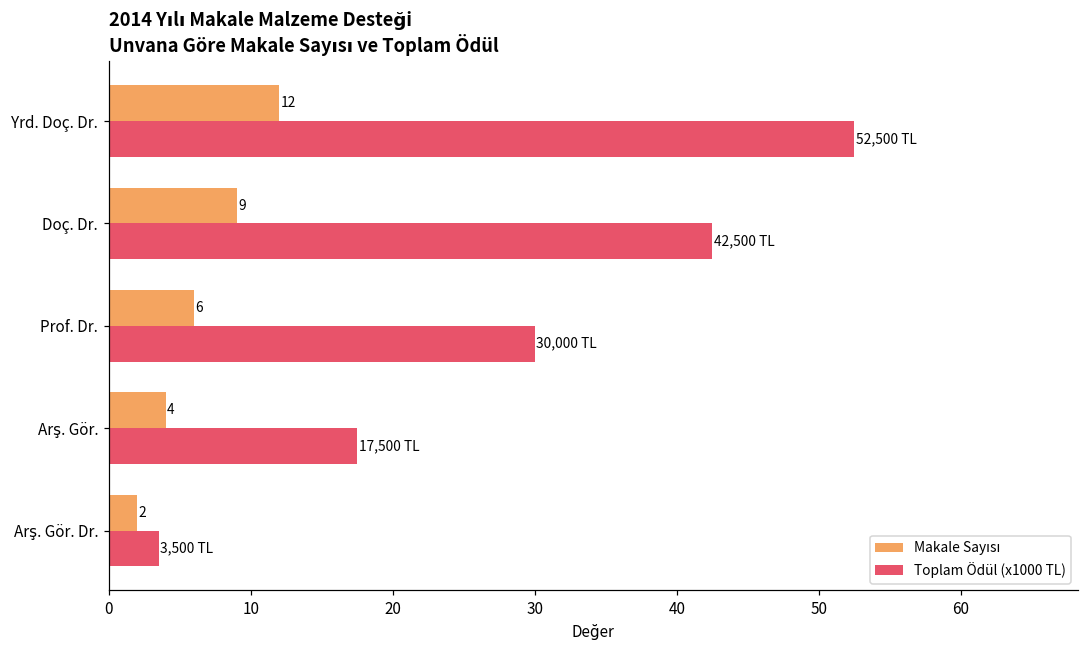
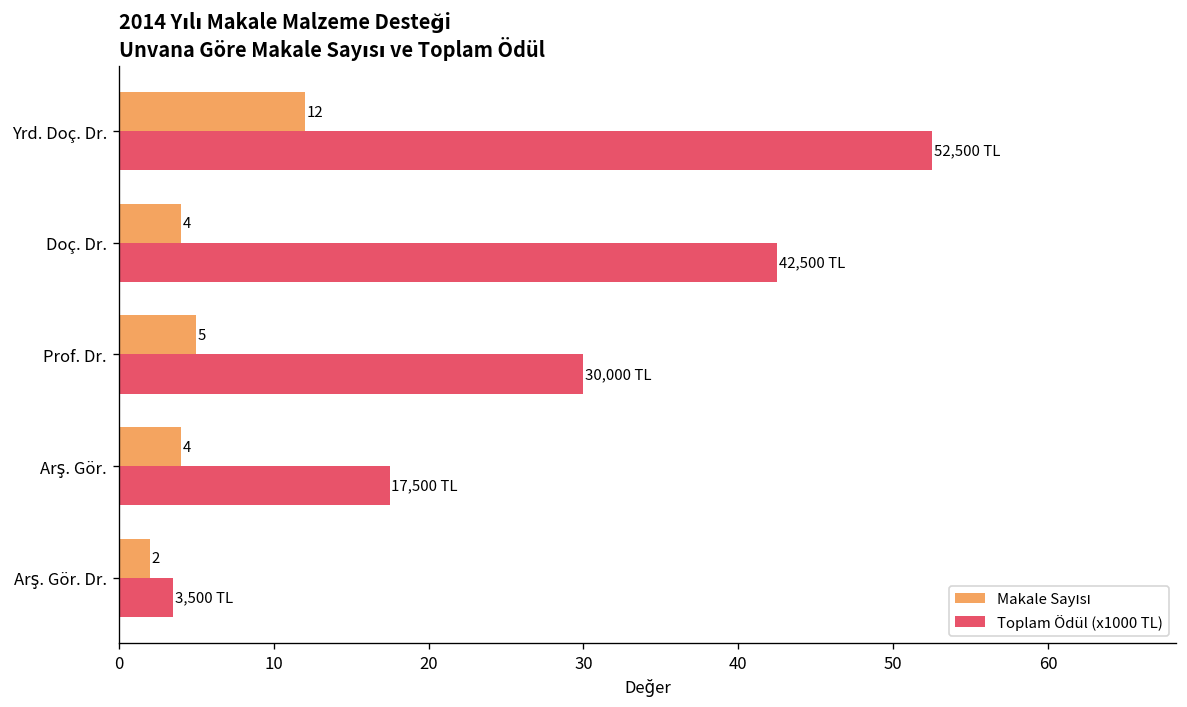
Makale Sayısı, Doç. Dr.: 9 -> 4
Makale Sayısı, Prof. Dr.: 6 -> 5
